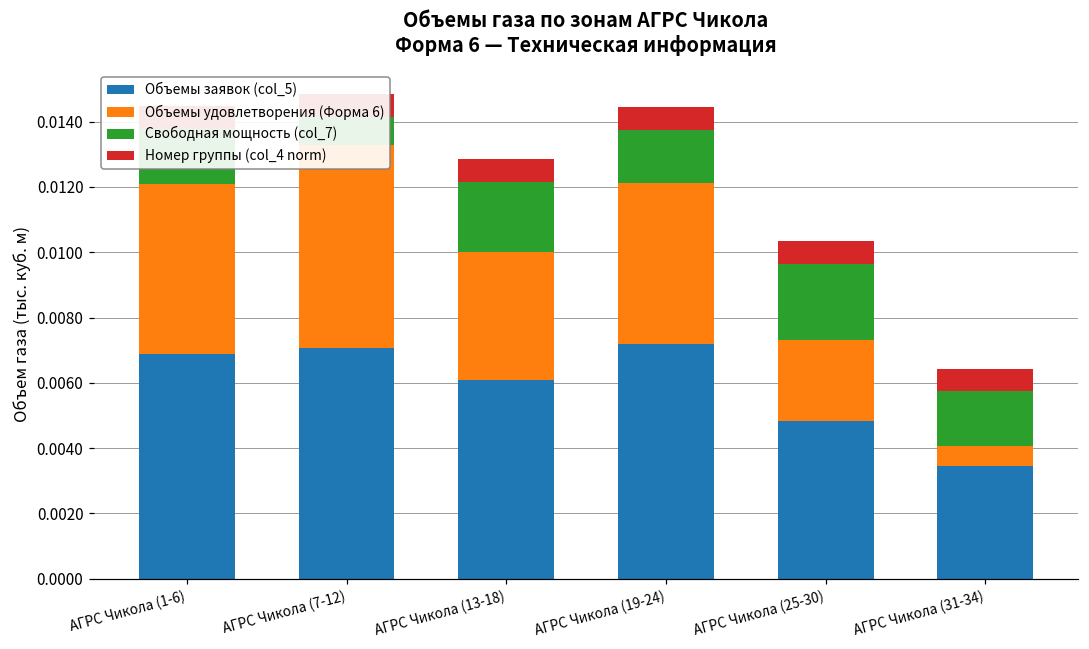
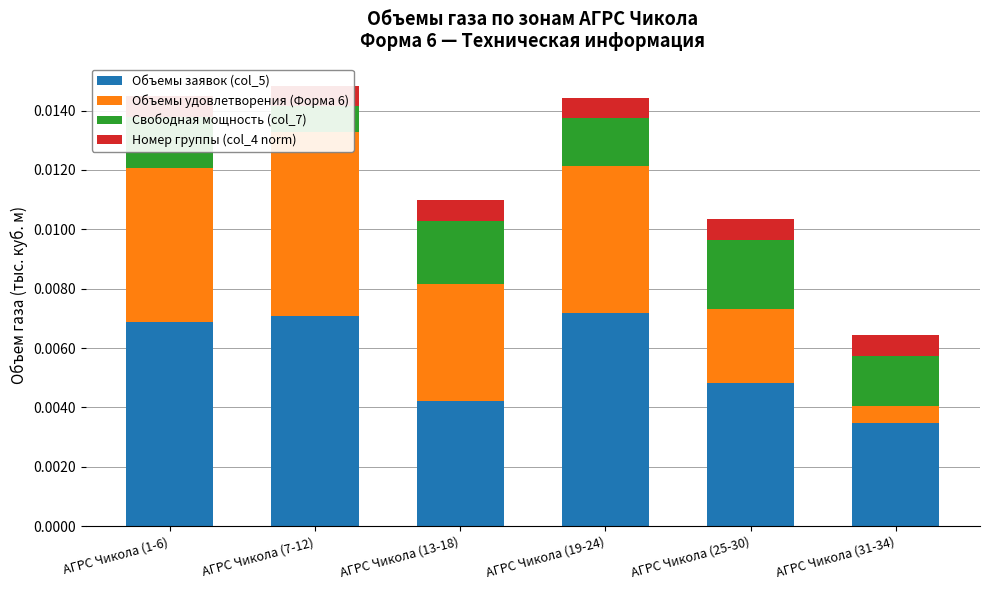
Объемы заявок (col_5), АГРС Чикола (13-18): 0.0061 -> 0.0042
